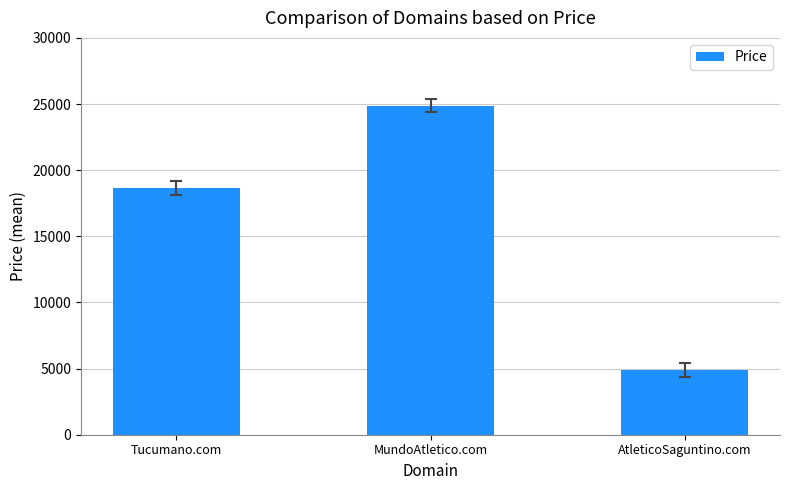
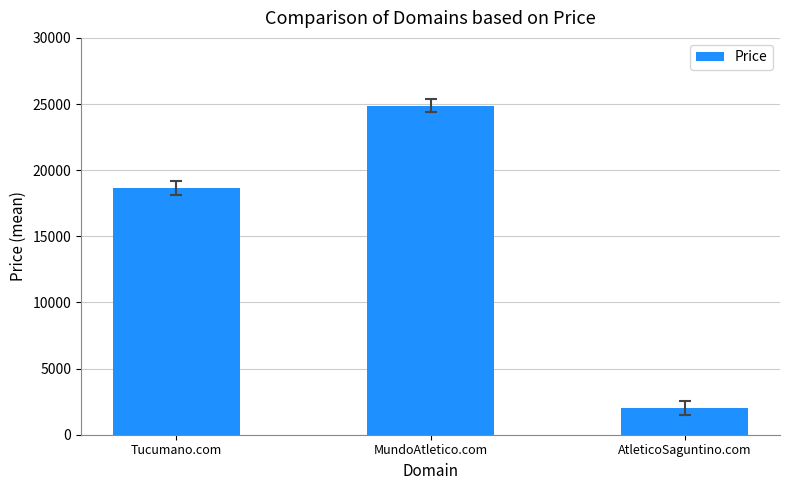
Price, AtleticoSaguntino.com: 4900 -> 2000
